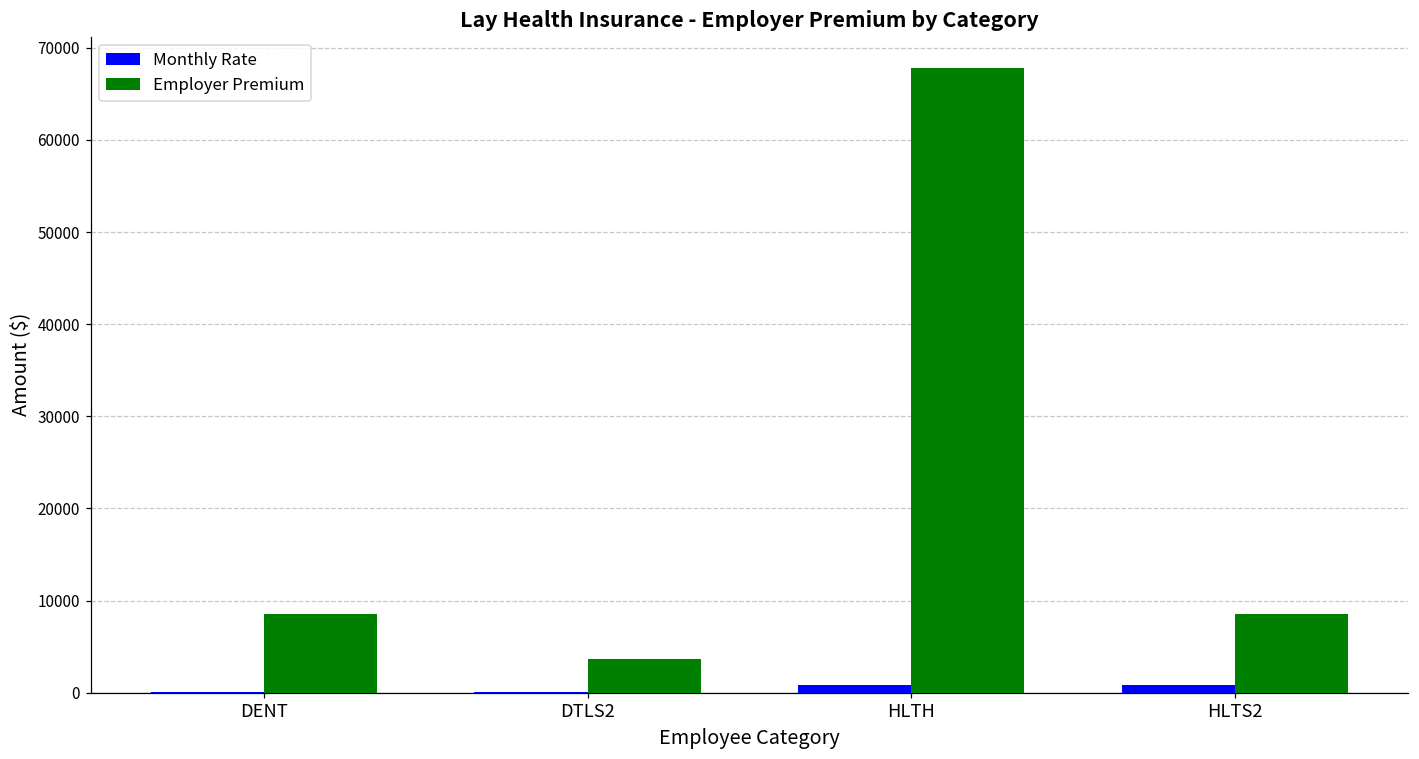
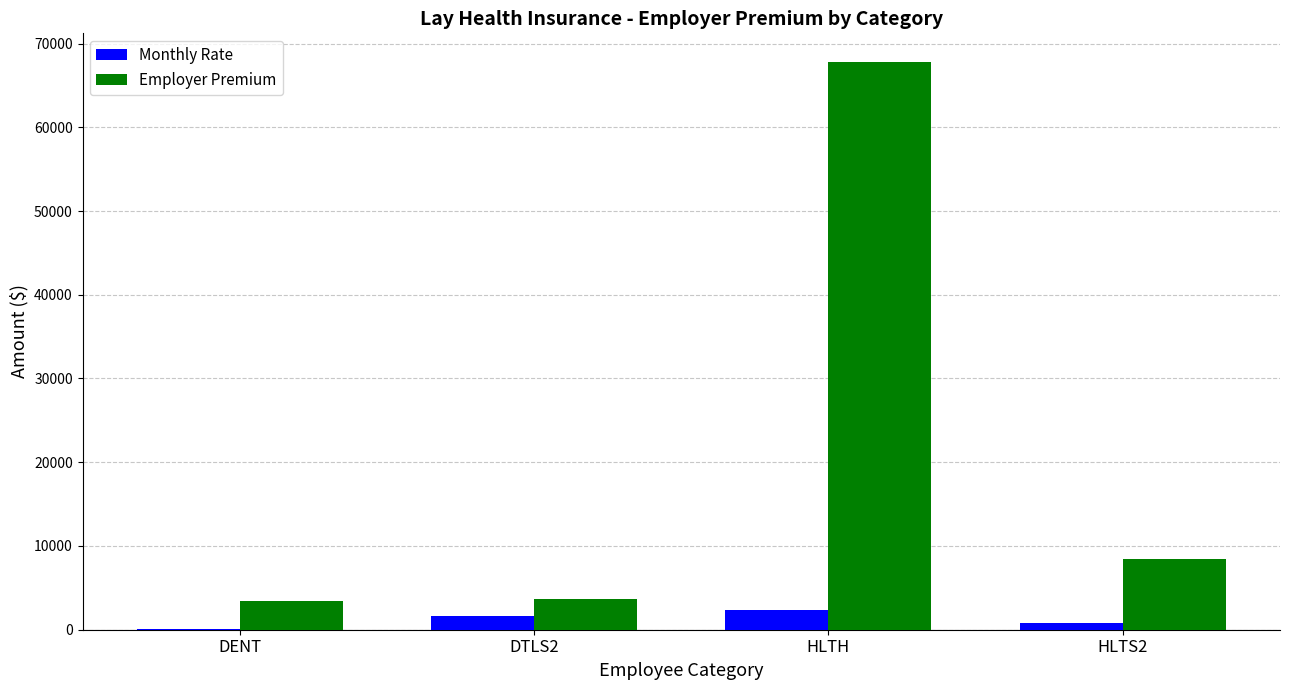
Employer Premium, DENT: 9000 -> 3000
Monthly Rate, DTLS2: 0 -> 2000
Monthly Rate, HLTH: 1000 -> 2000
